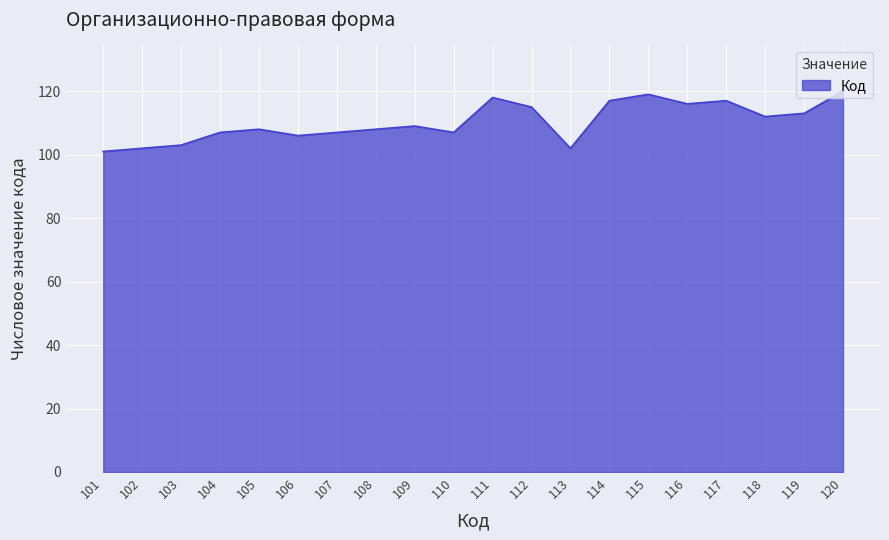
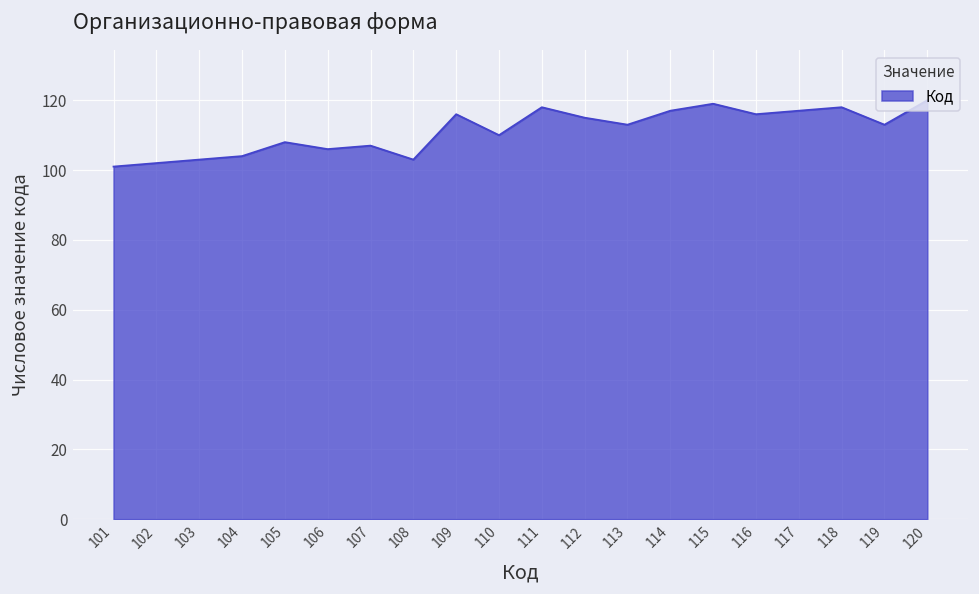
104: 107 -> 104
108: 108 -> 103
109: 109 -> 116
110: 107 -> 110
113: 102 -> 113
118: 112 -> 118
